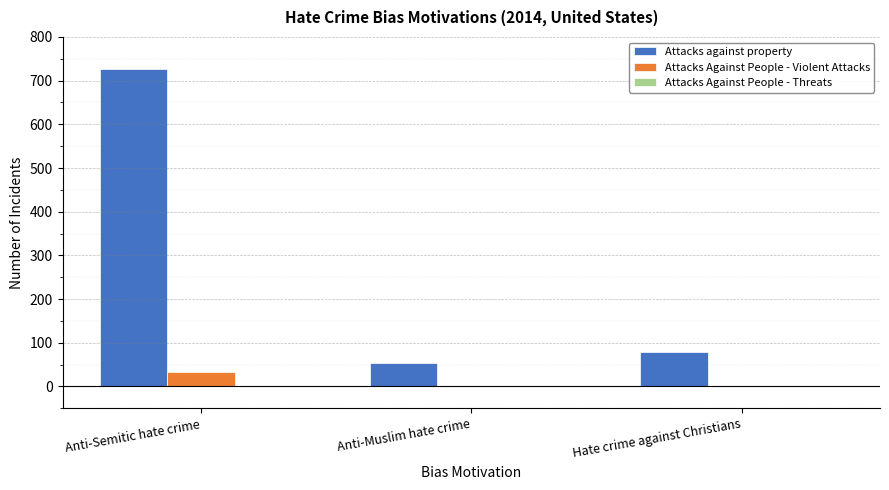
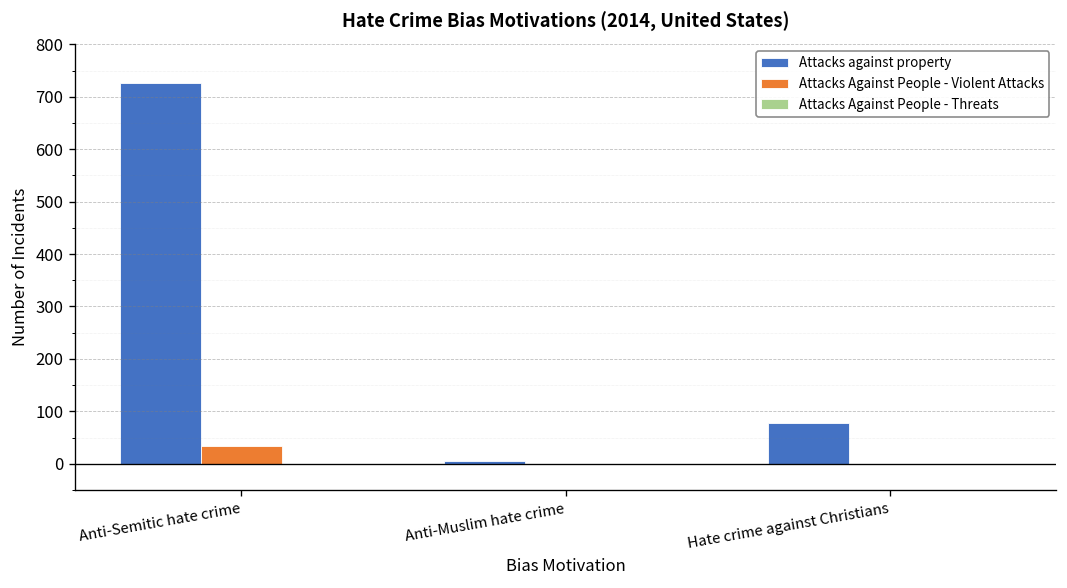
Attacks against property, Anti-Muslim hate crime: 50 -> 10
